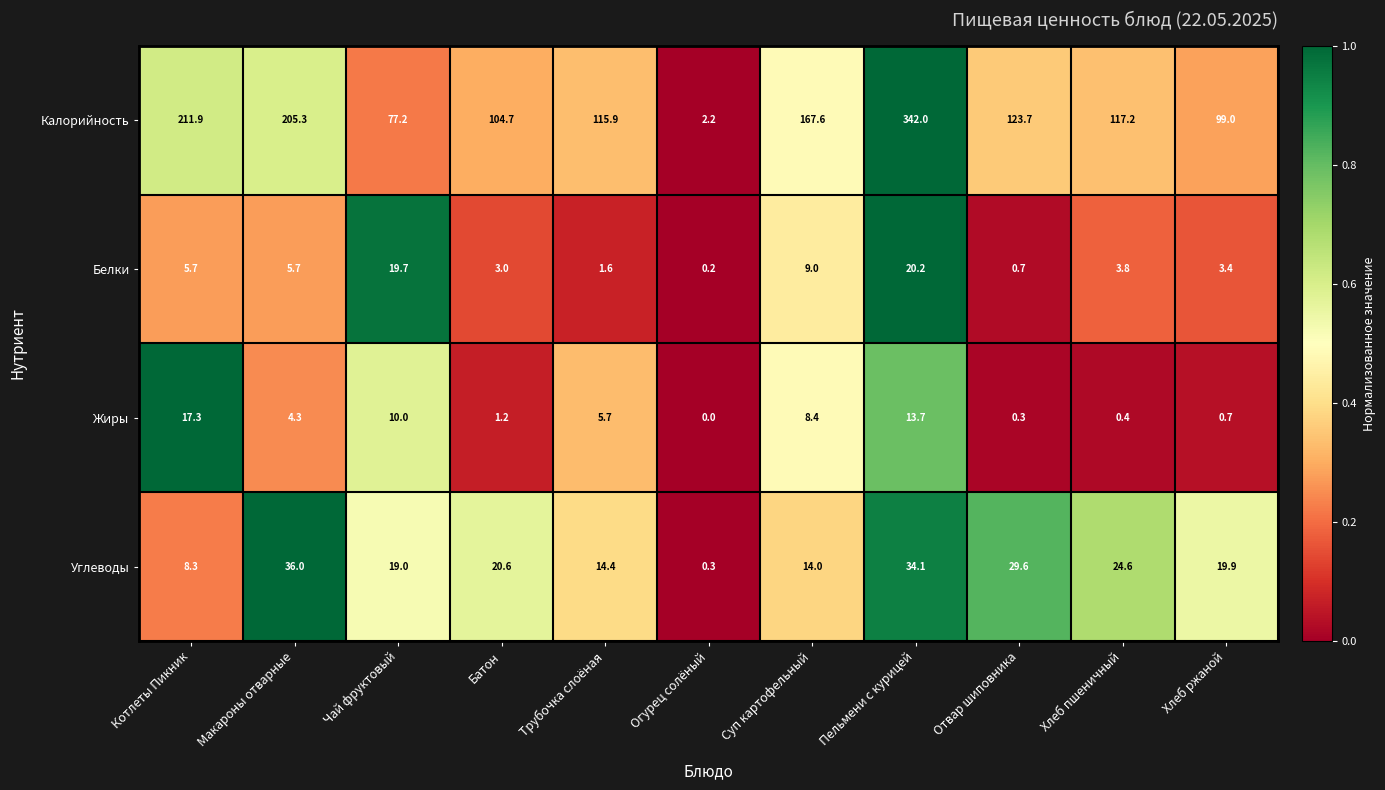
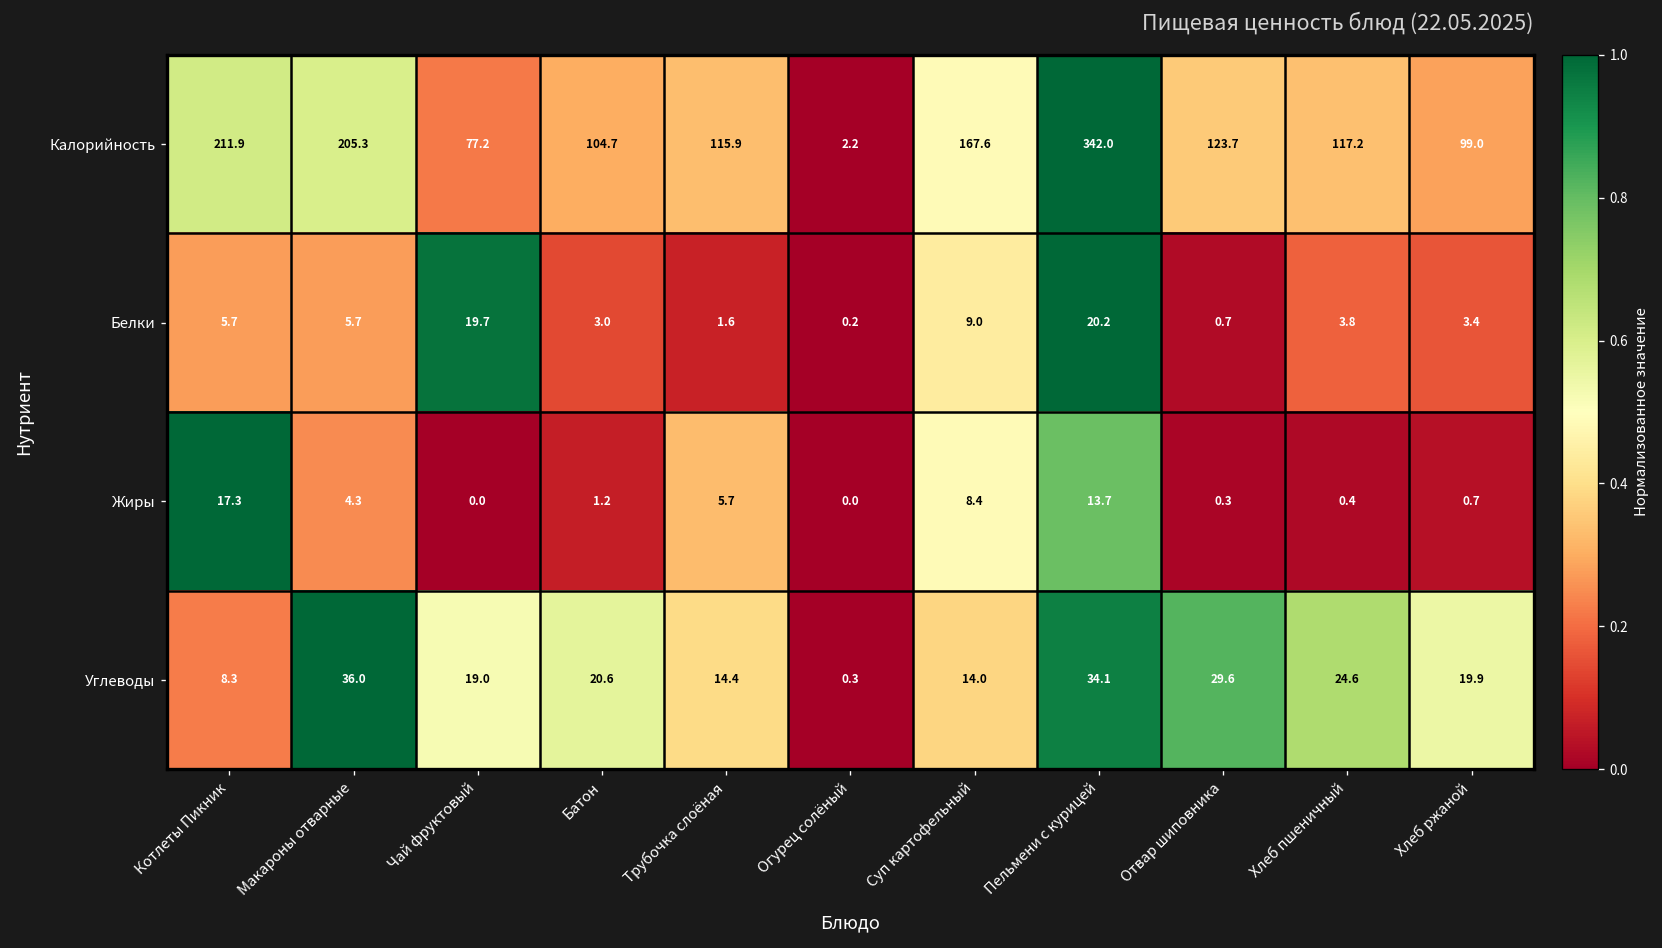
Жиры, Чай фруктовый: 10.0 -> 0.0
